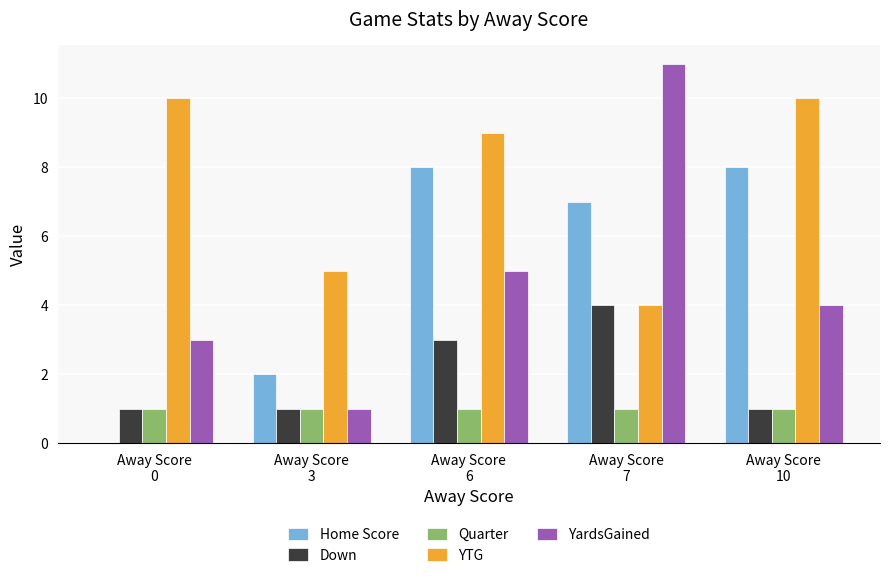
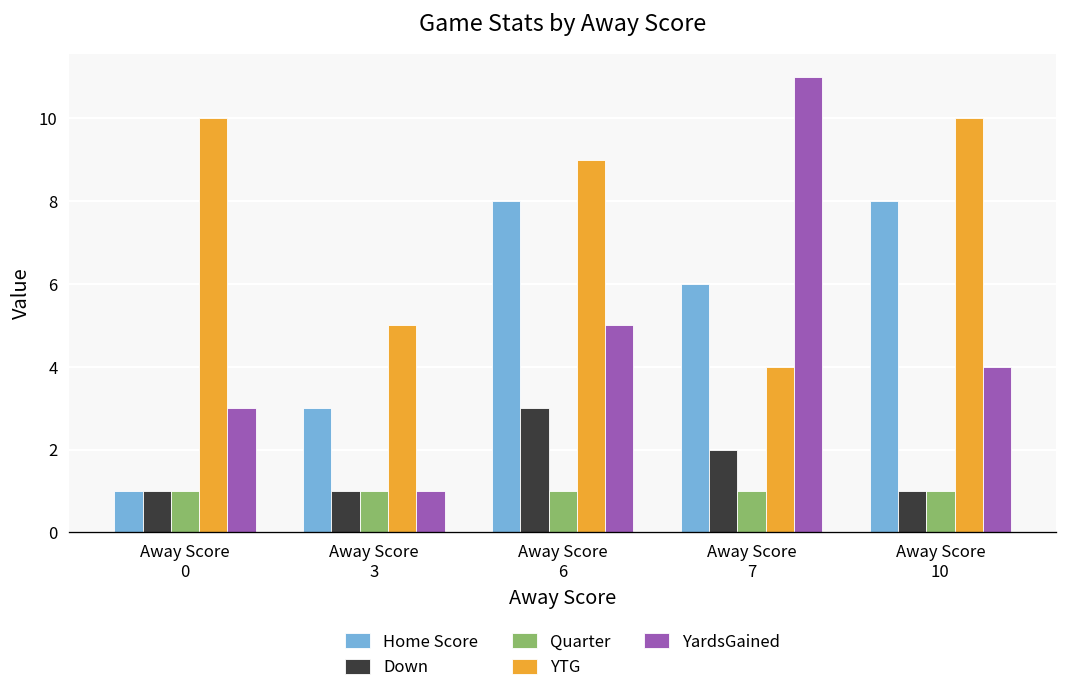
Home Score, Away Score 0: 0 -> 1
Home Score, Away Score 3: 2 -> 3
Home Score, Away Score 7: 7 -> 6
Down, Away Score 7: 4 -> 2
